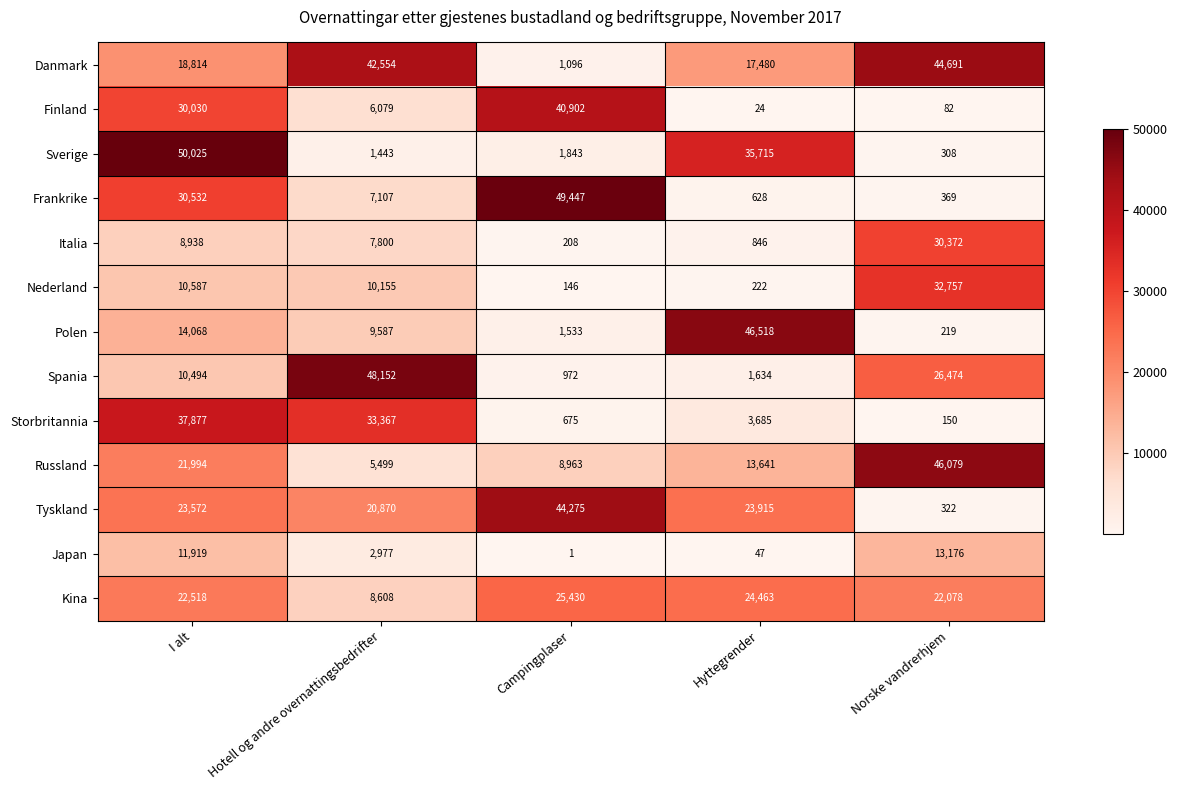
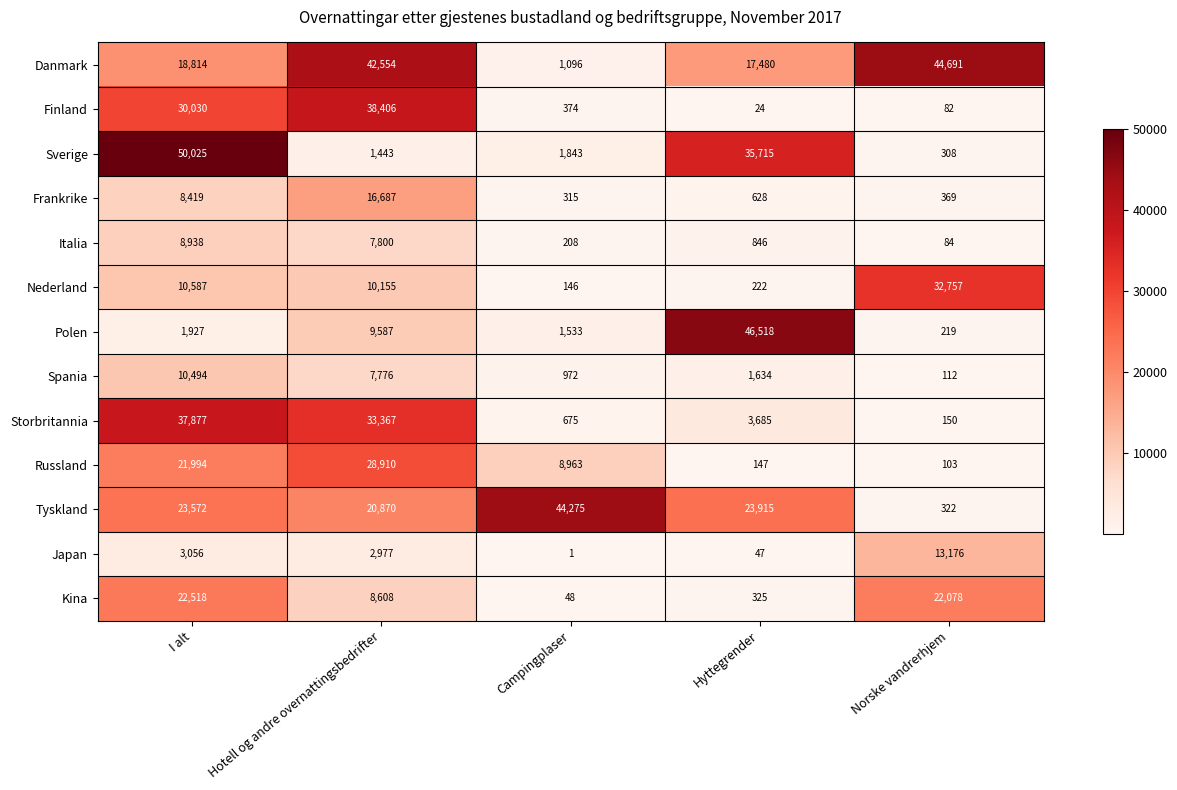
Finland, Hotell og andre overnattingsbedrifter: 6,079 -> 38,406
Finland, Campingplaser: 40,902 -> 374
Frankrike, I alt: 30,532 -> 8,419
Frankrike, Hotell og andre overnattingsbedrifter: 7,107 -> 16,687
Frankrike, Campingplaser: 49,447 -> 315
Italia, Norske vandrerhjem: 30,372 -> 84
Polen, I alt: 14,068 -> 1,927
Spania, Hotell og andre overnattingsbedrifter: 48,152 -> 7,776
Spania, Norske vandrerhjem: 26,474 -> 112
Russland, Hotell og andre overnattingsbedrifter: 5,499 -> 28,910
Russland, Hyttegrender: 13,641 -> 147
Russland, Norske vandrerhjem: 46,079 -> 103
Japan, I alt: 11,919 -> 3,056
Kina, Campingplaser: 25,430 -> 48
Kina, Hyttegrender: 24,463 -> 325
